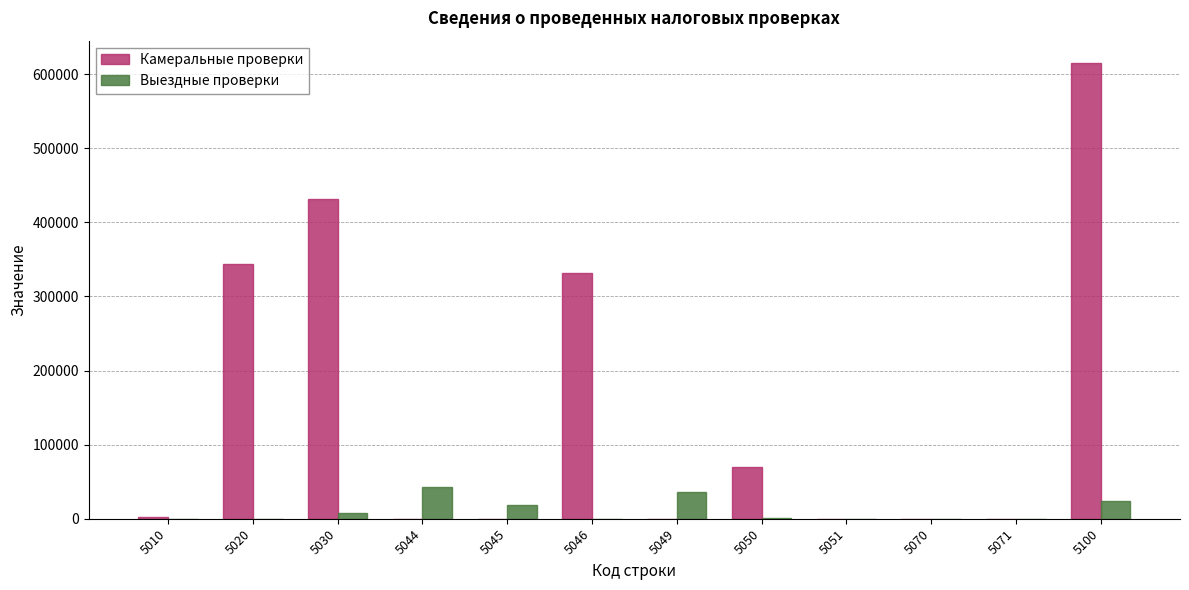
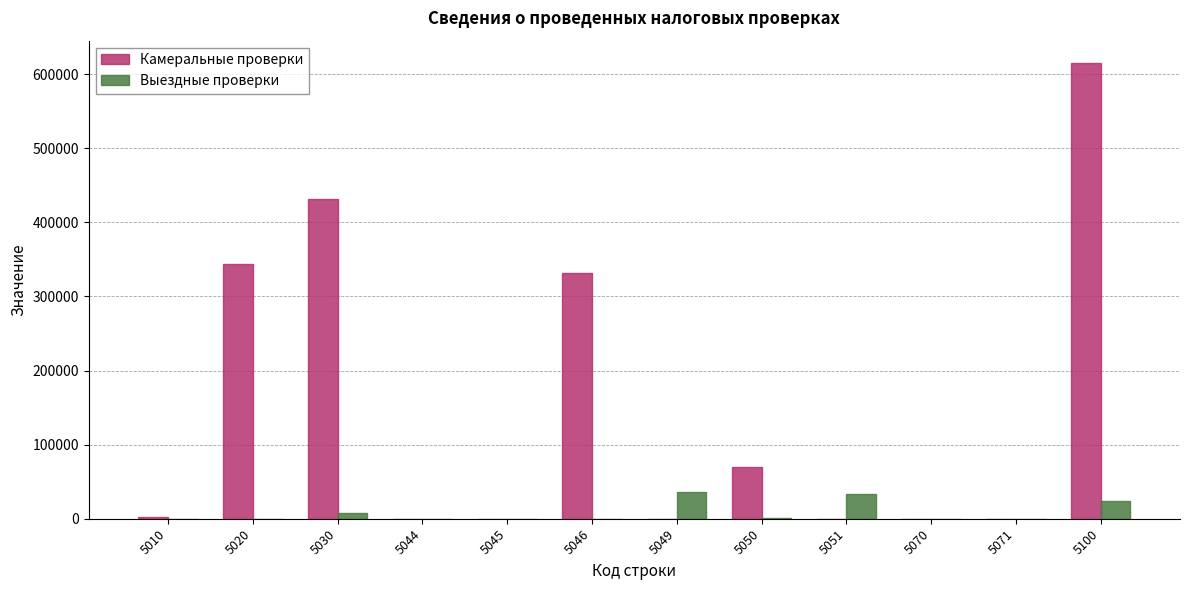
Выездные проверки, 5044: 40000 -> 0
Выездные проверки, 5045: 20000 -> 0
Выездные проверки, 5051: 0 -> 30000
